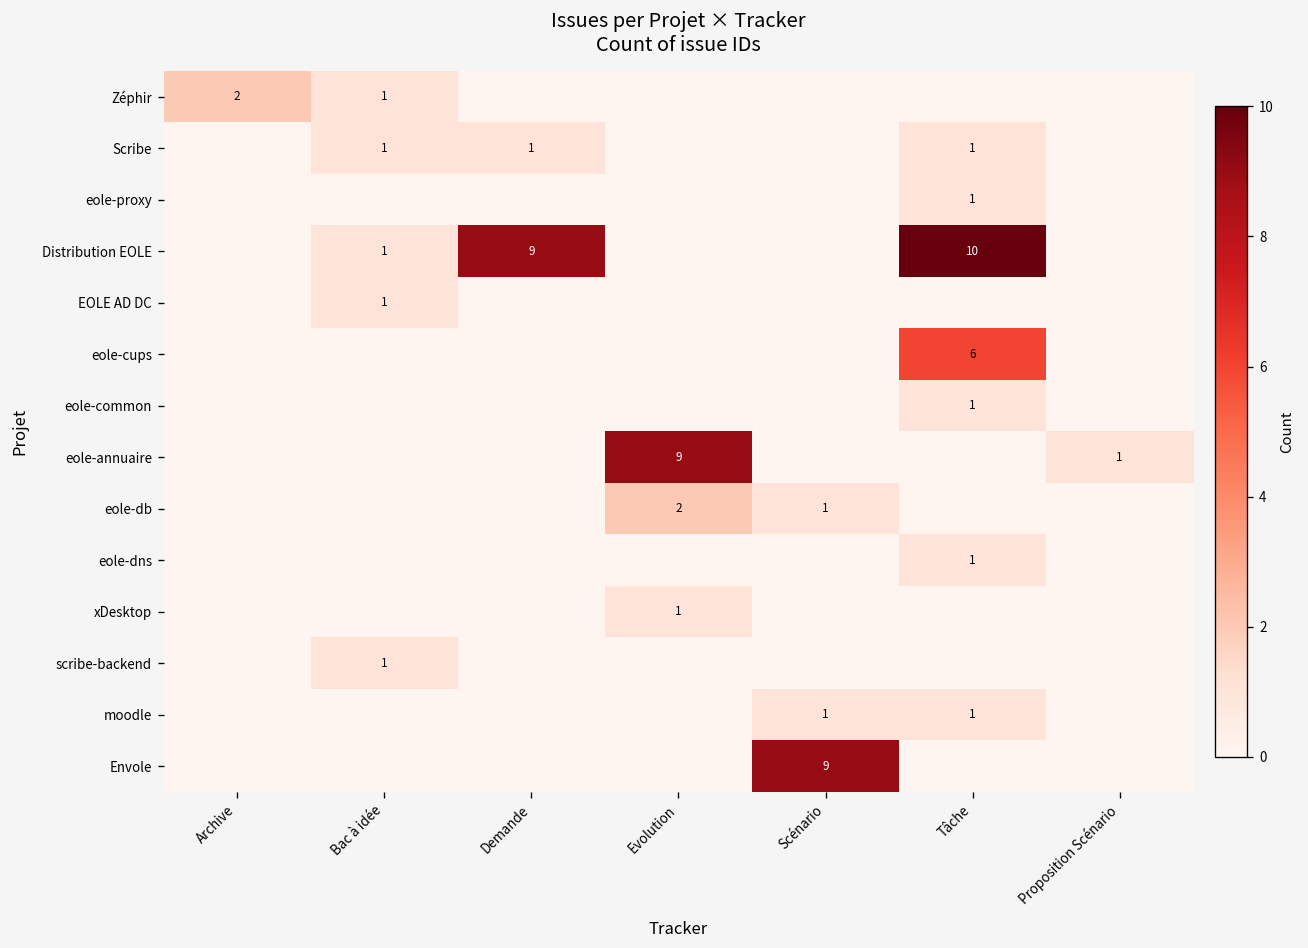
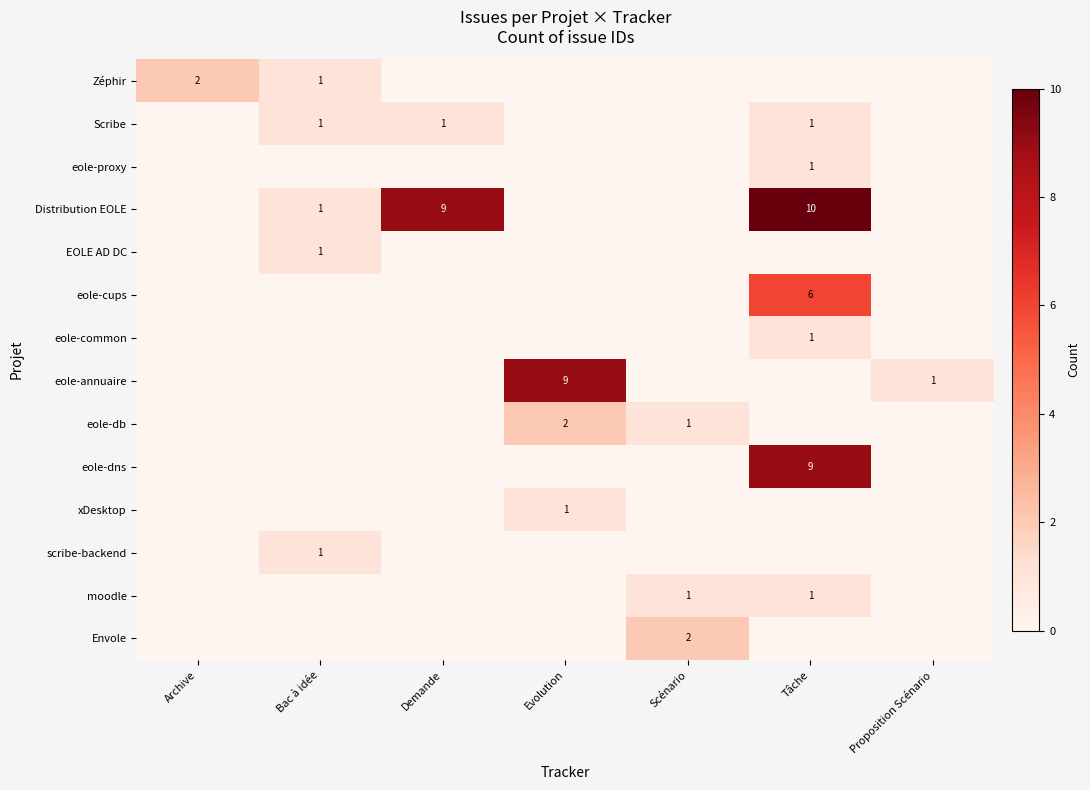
eole-dns, Tâche: 1 -> 9
Envole, Scénario: 9 -> 2
